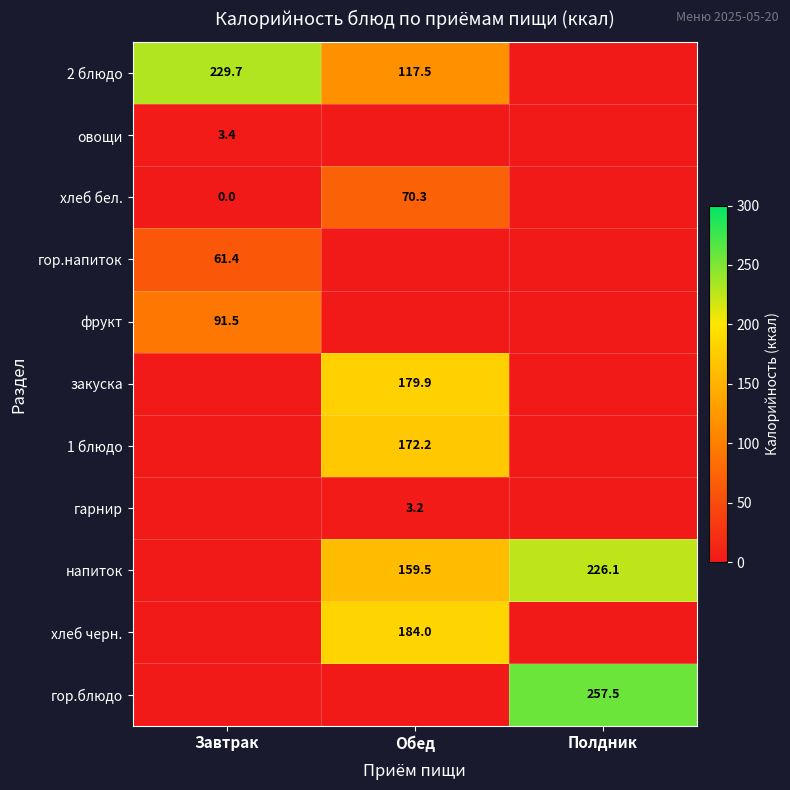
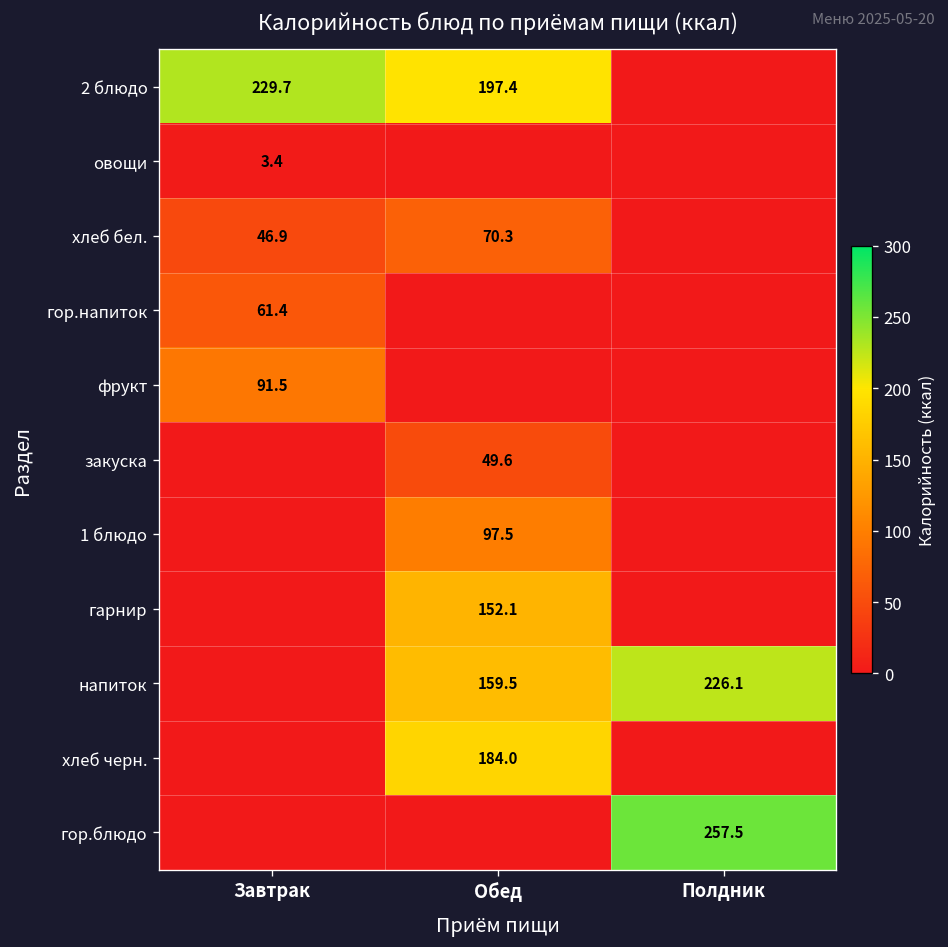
2 блюдо, Обед: 117.5 -> 197.4
хлеб бел., Завтрак: 0.0 -> 46.9
закуска, Обед: 179.9 -> 49.6
1 блюдо, Обед: 172.2 -> 97.5
гарнир, Обед: 3.2 -> 152.1
